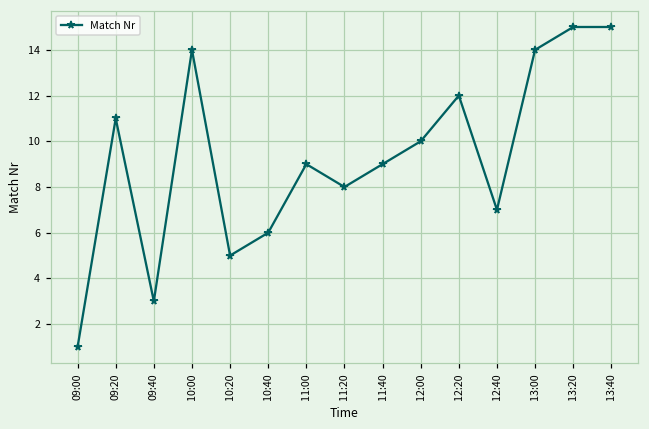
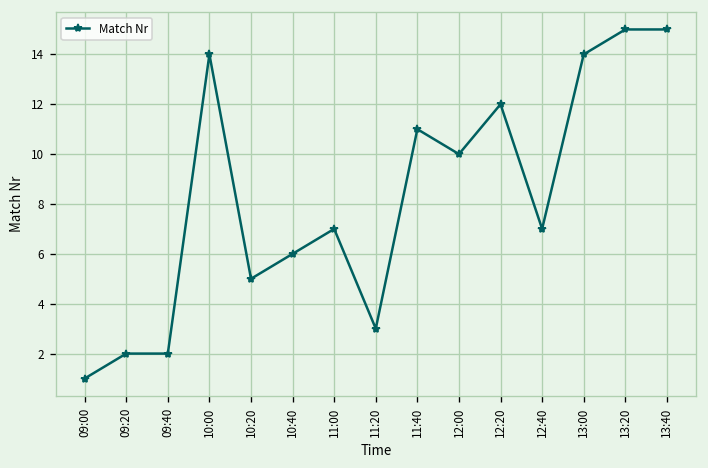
09:20: 11 -> 2
09:40: 3 -> 2
11:00: 9 -> 7
11:20: 8 -> 3
11:40: 9 -> 11
